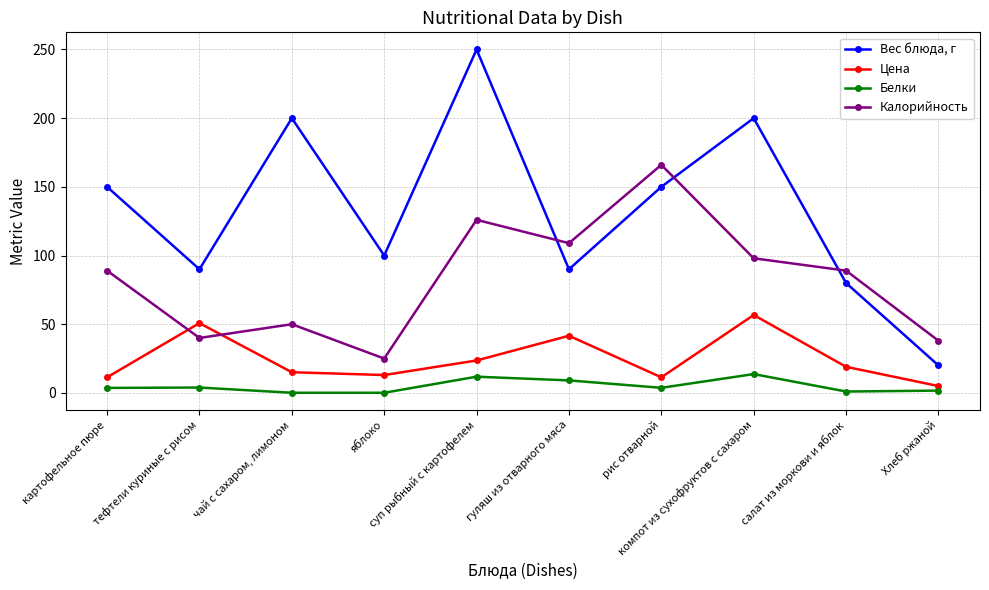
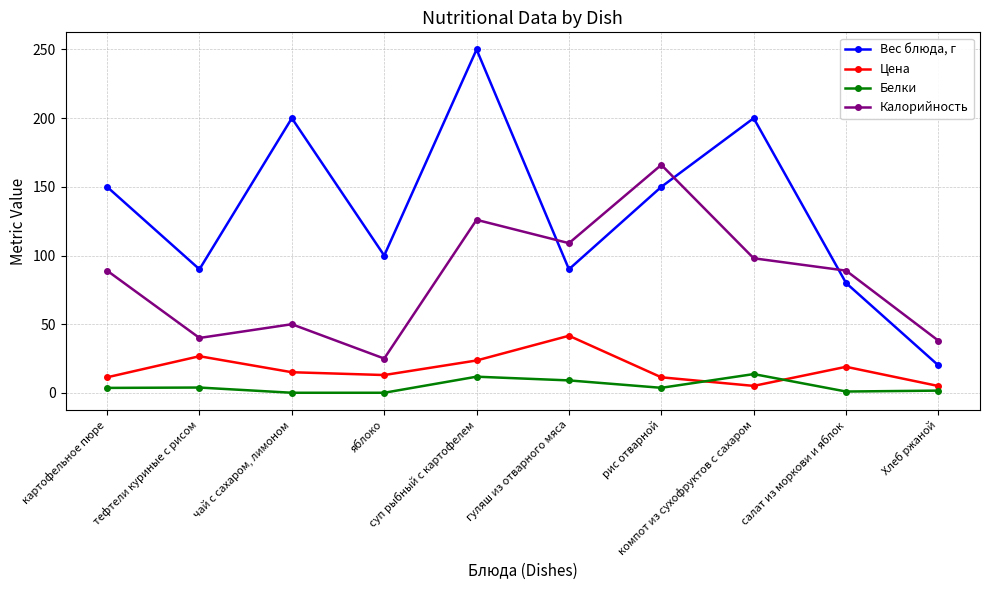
Цена, тефтели куриные с рисом: 51 -> 27
Цена, компот из сухофруктов с сахаром: 57 -> 5
